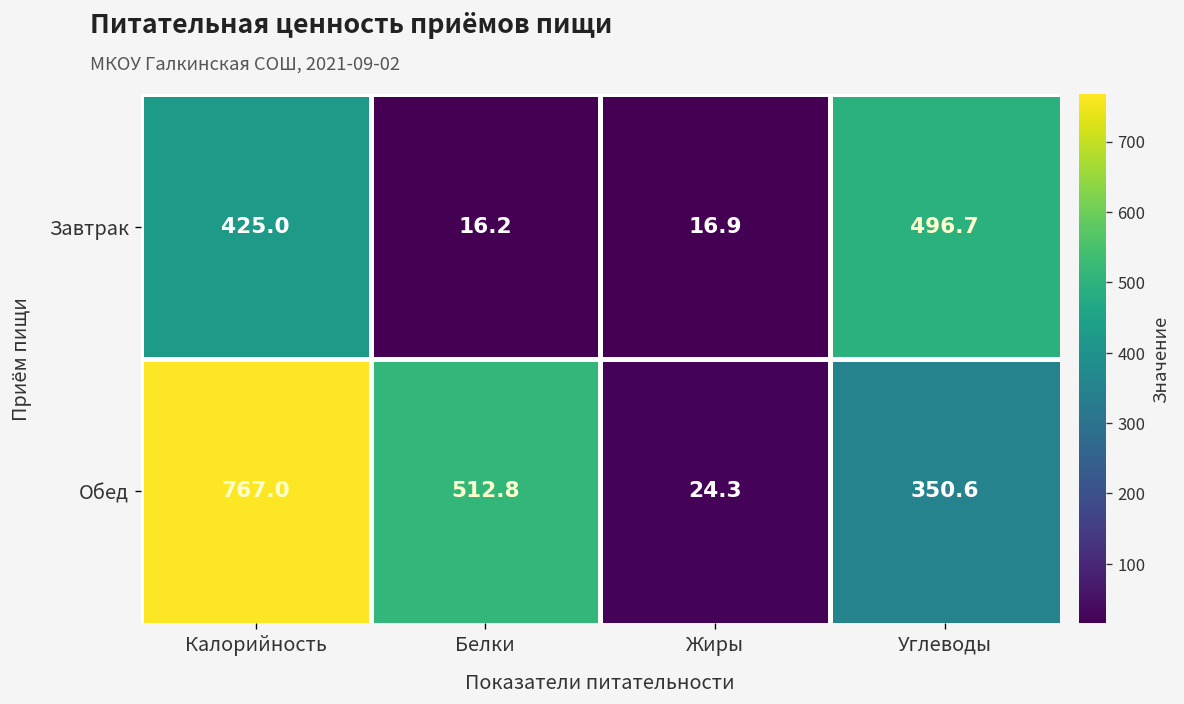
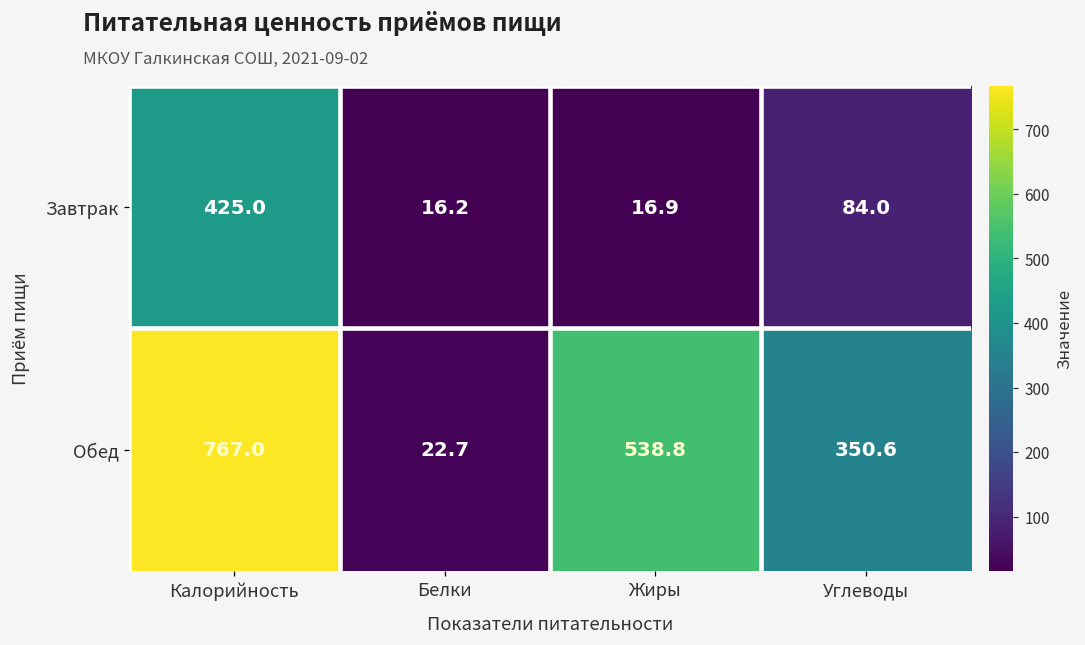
Завтрак, Углеводы: 496.7 -> 84.0
Обед, Белки: 512.8 -> 22.7
Обед, Жиры: 24.3 -> 538.8
